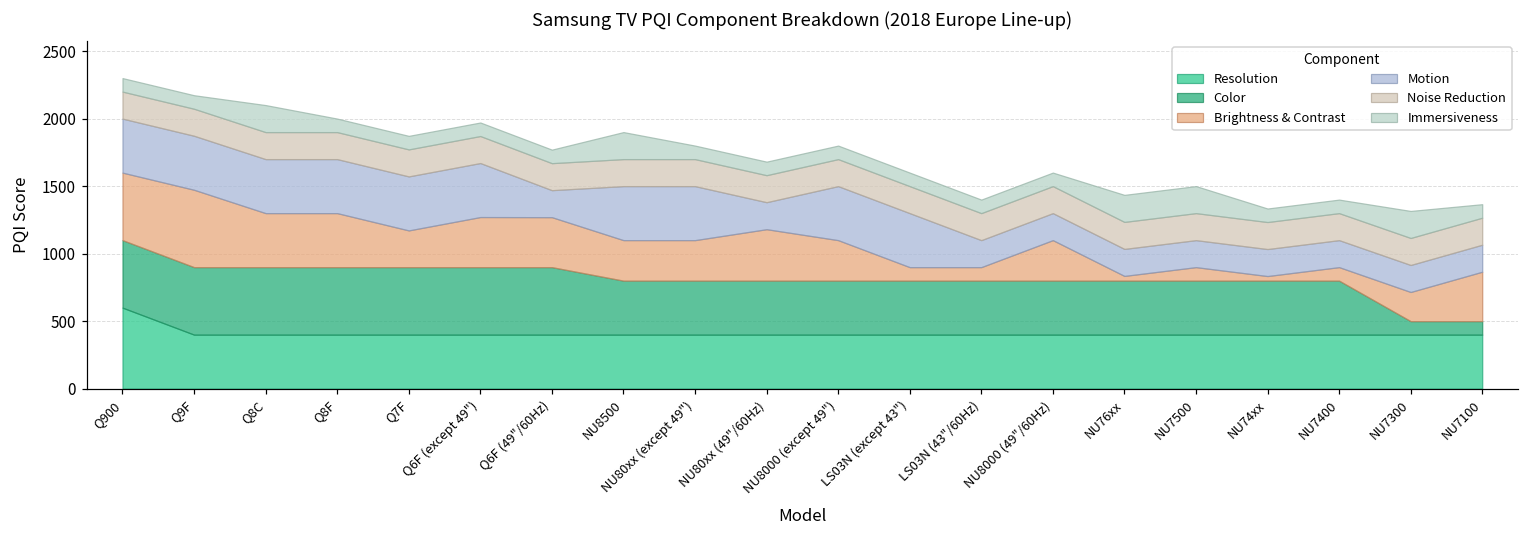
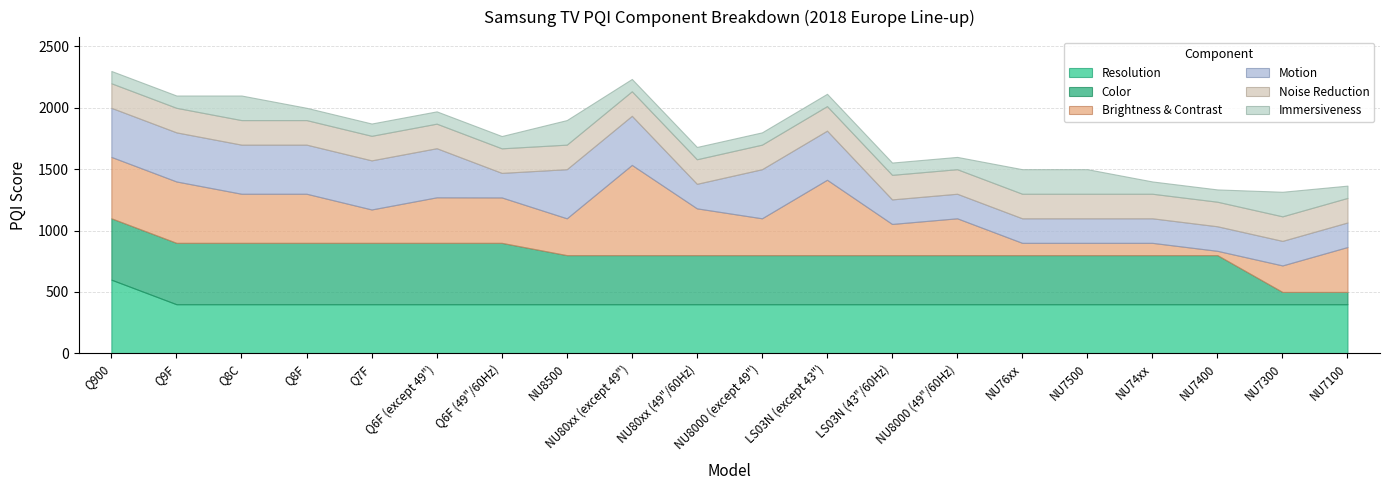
Brightness & Contrast, Q9F: 570 -> 500
Brightness & Contrast, NU80xx (except 49"): 300 -> 740
Brightness & Contrast, LS03N (except 43"): 100 -> 610
Brightness & Contrast, LS03N (43"/60Hz): 100 -> 250
Brightness & Contrast, NU76xx: 40 -> 100
Brightness & Contrast, NU74xx: 30 -> 100
Brightness & Contrast, NU7400: 100 -> 40
